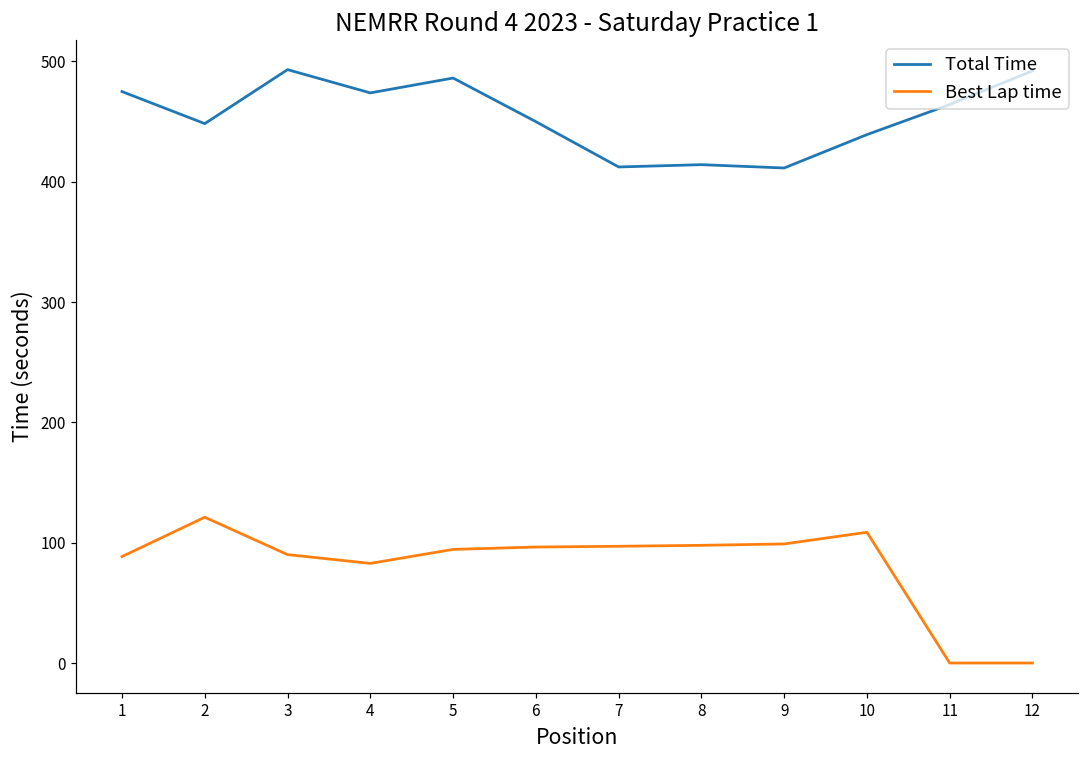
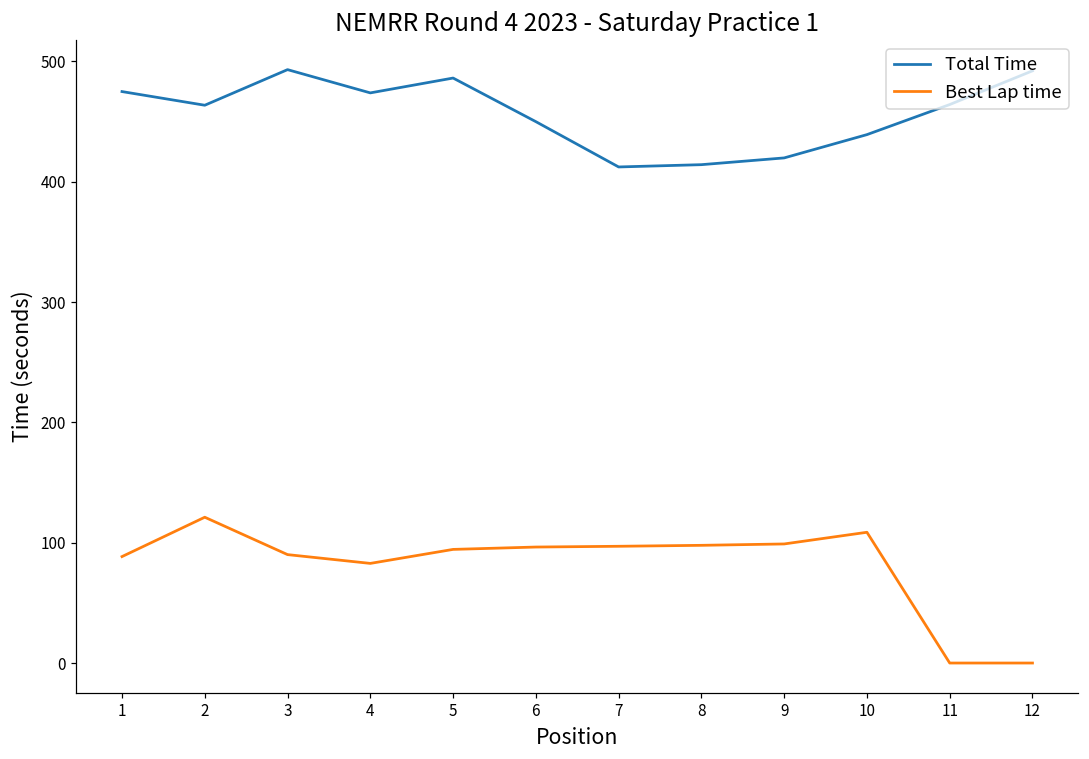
Total Time, 2: 448 -> 464
Total Time, 9: 411 -> 420
